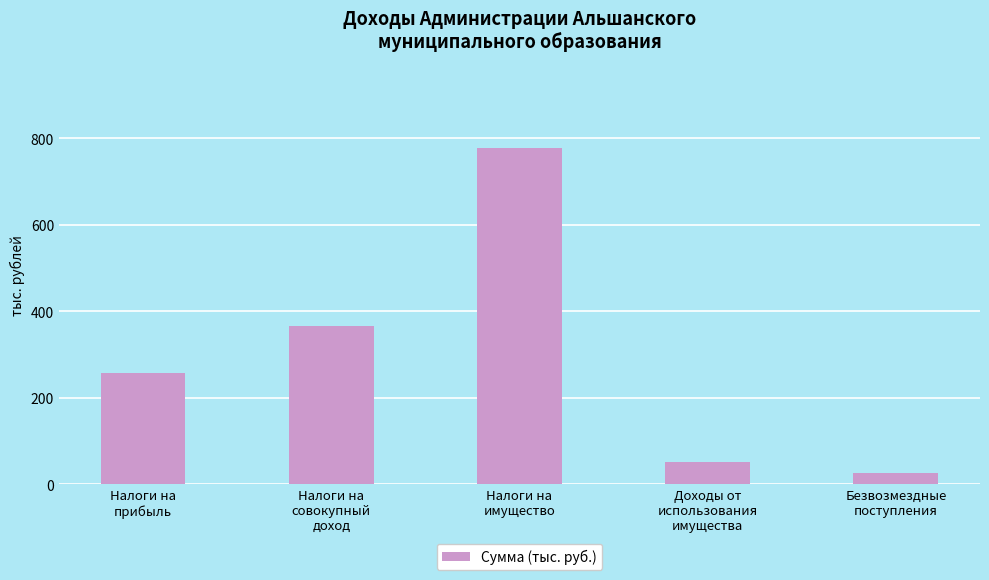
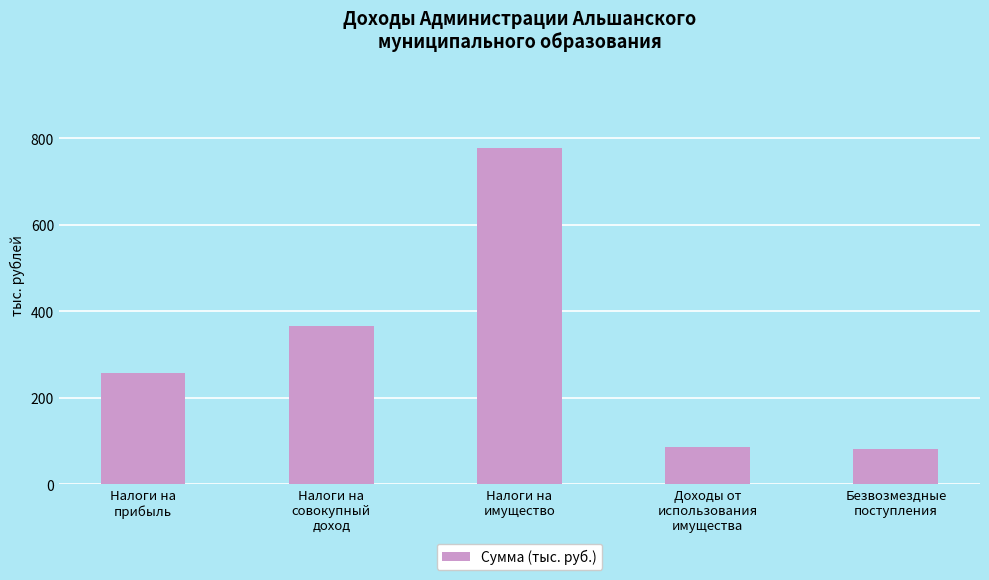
Доходы от использования имущества: 50 -> 90
Безвозмездные поступления: 30 -> 80
